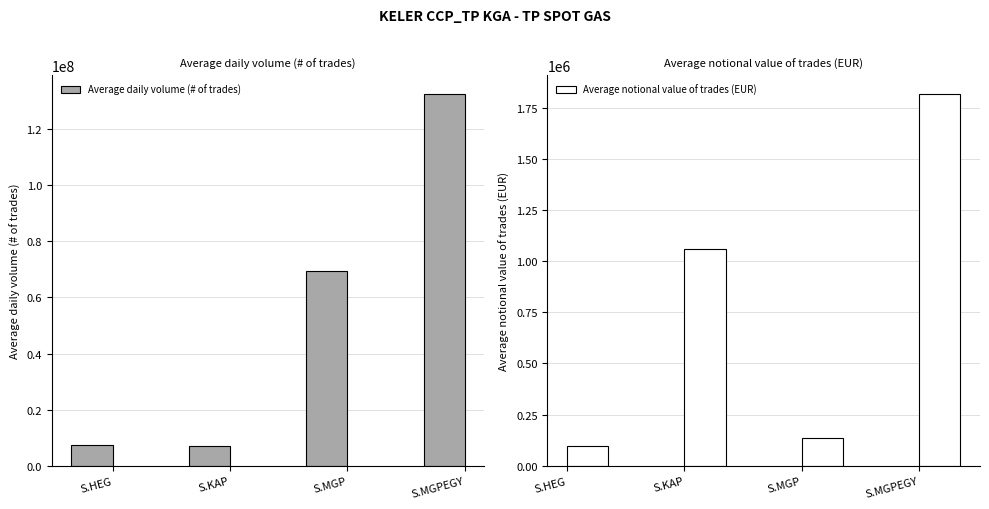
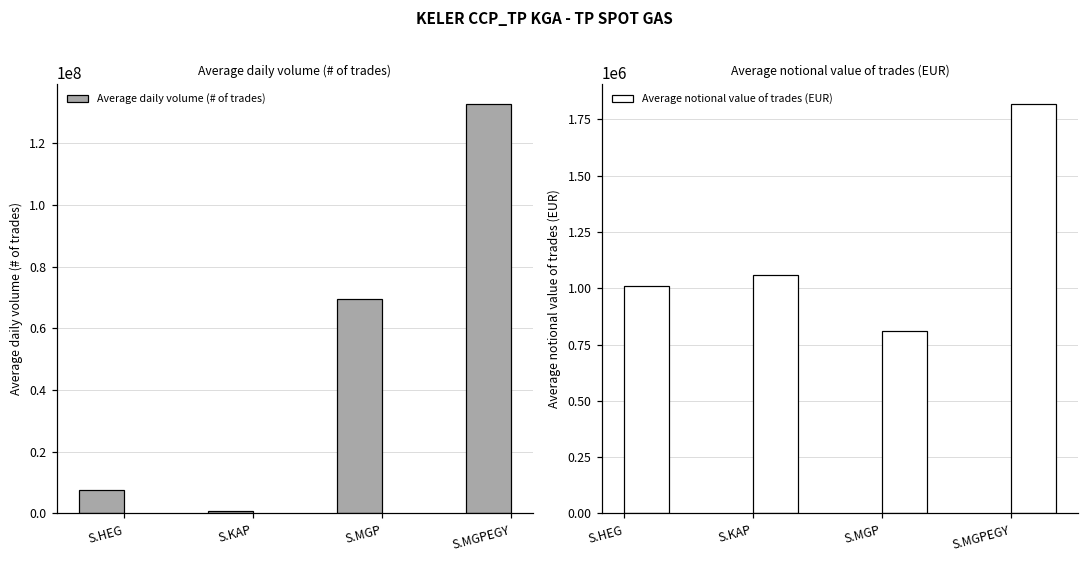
Average daily volume (# of trades), S.KAP: 7000000 -> 1000000
Average notional value of trades (EUR), S.HEG: 100000 -> 1010000
Average notional value of trades (EUR), S.MGP: 140000 -> 810000
